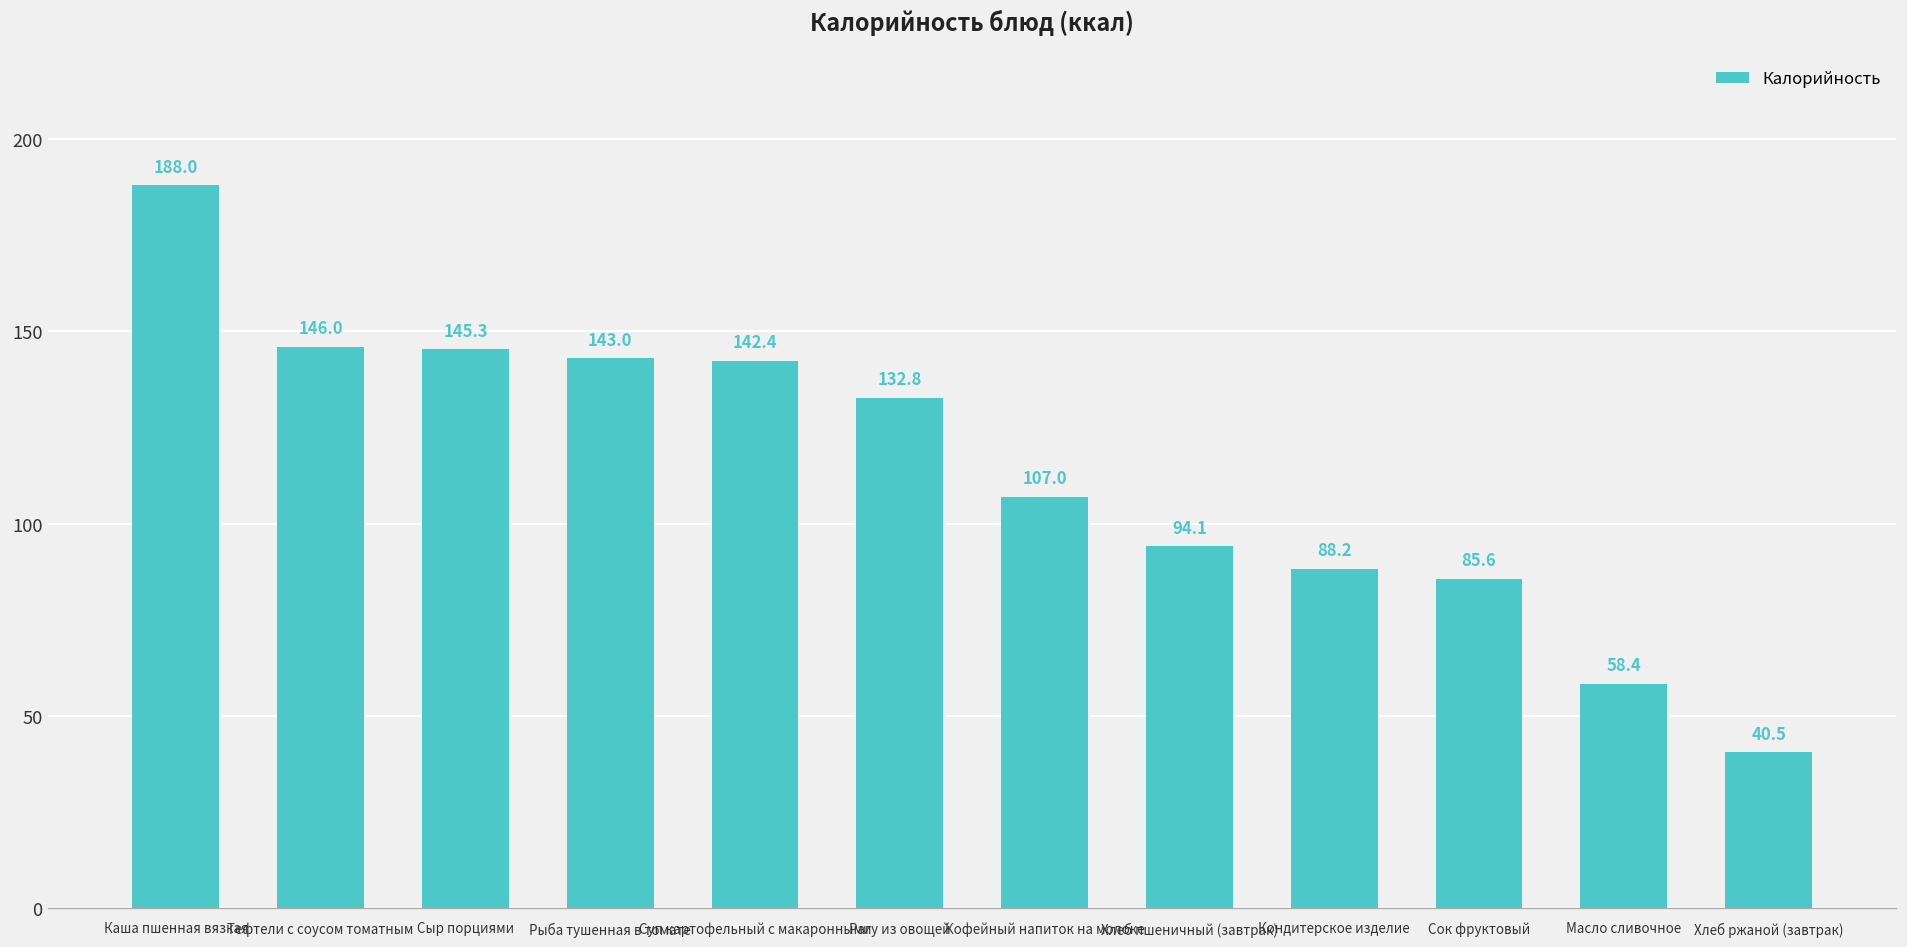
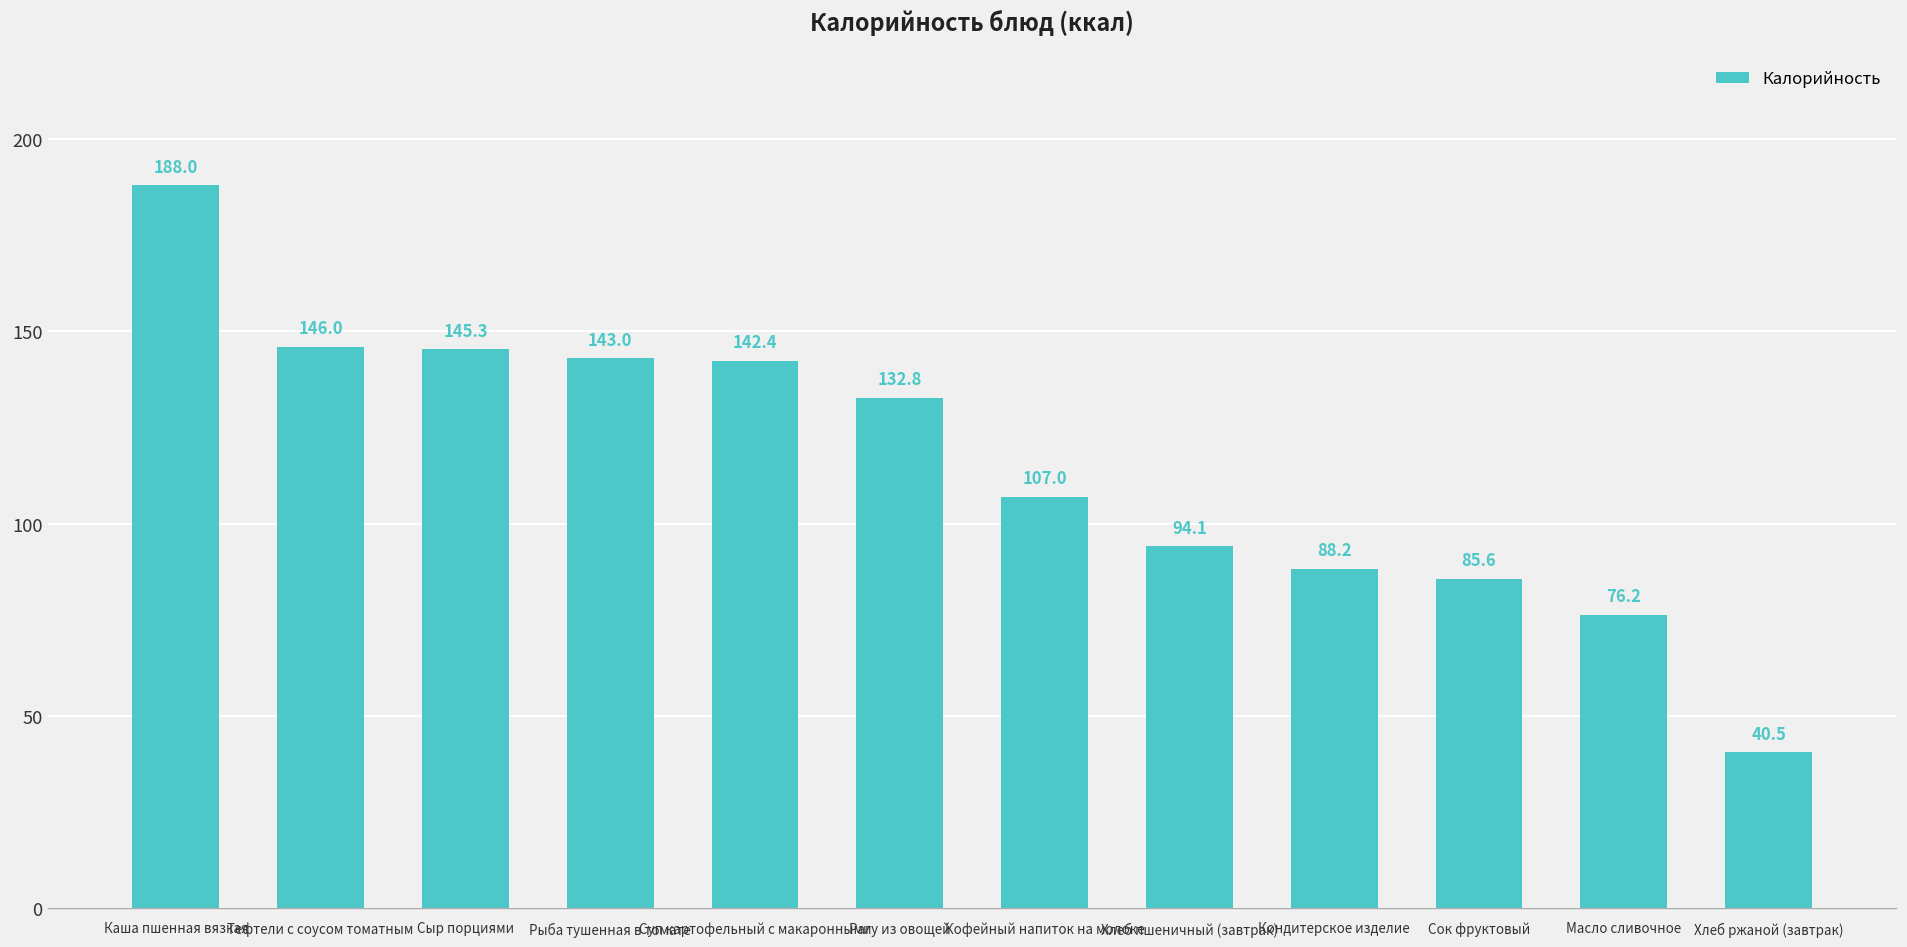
Масло сливочное: 58.4 -> 76.2
